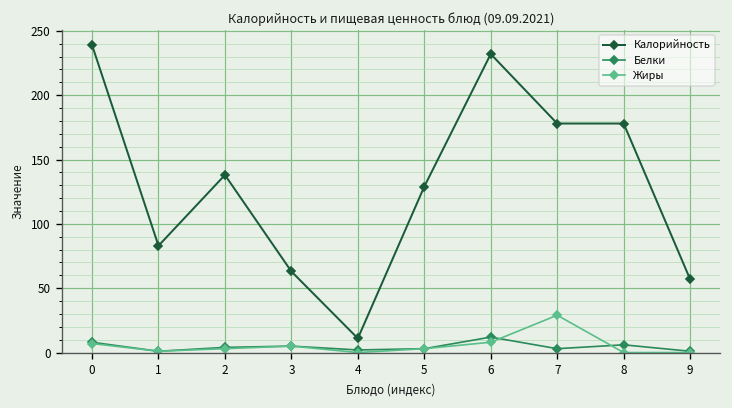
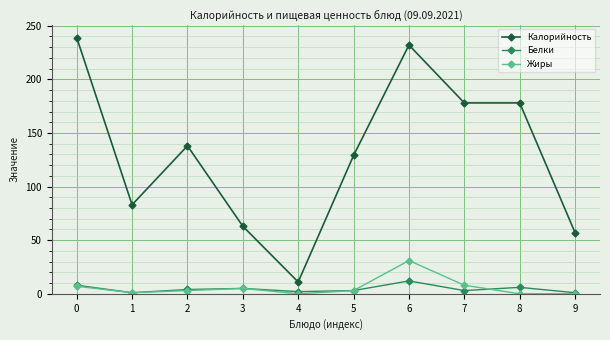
Жиры, 6: 8 -> 31
Жиры, 7: 29 -> 8
